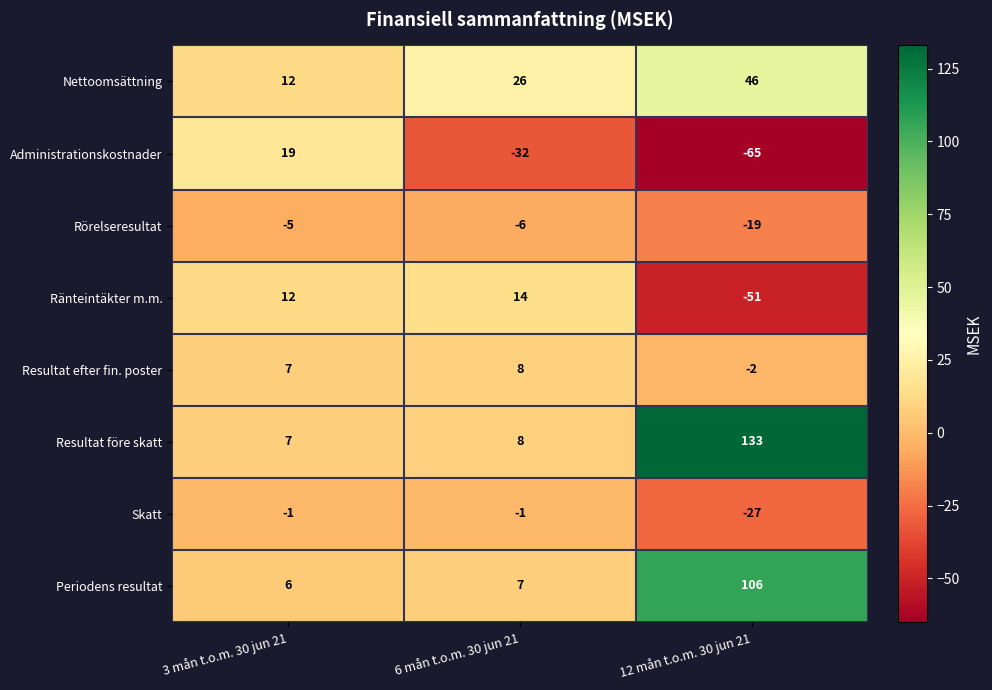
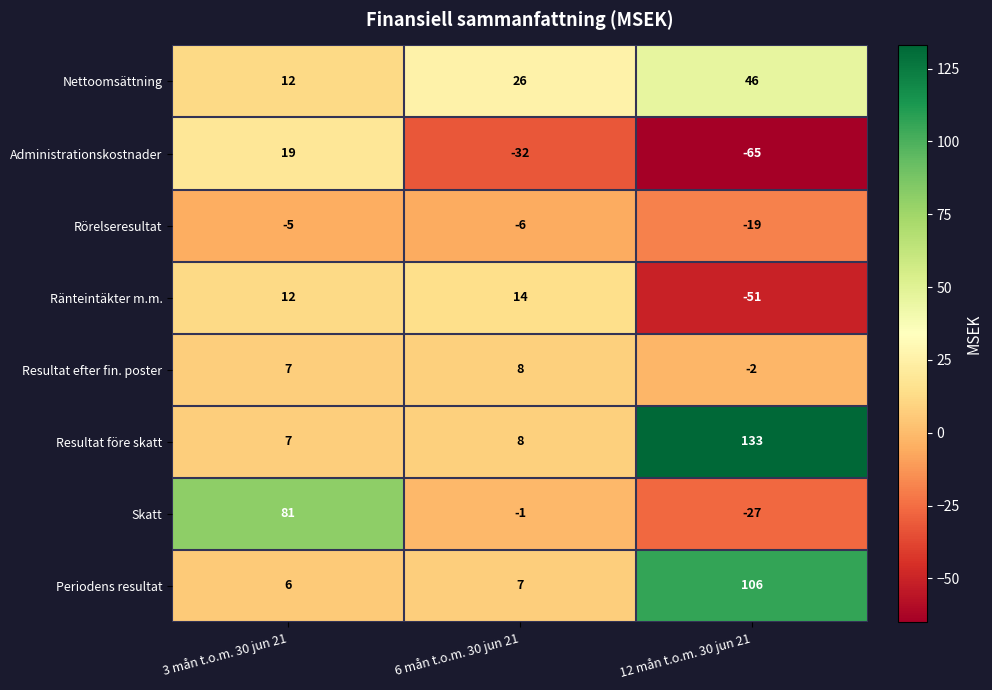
Skatt, 3 mån t.o.m. 30 jun 21: -1 -> 81
